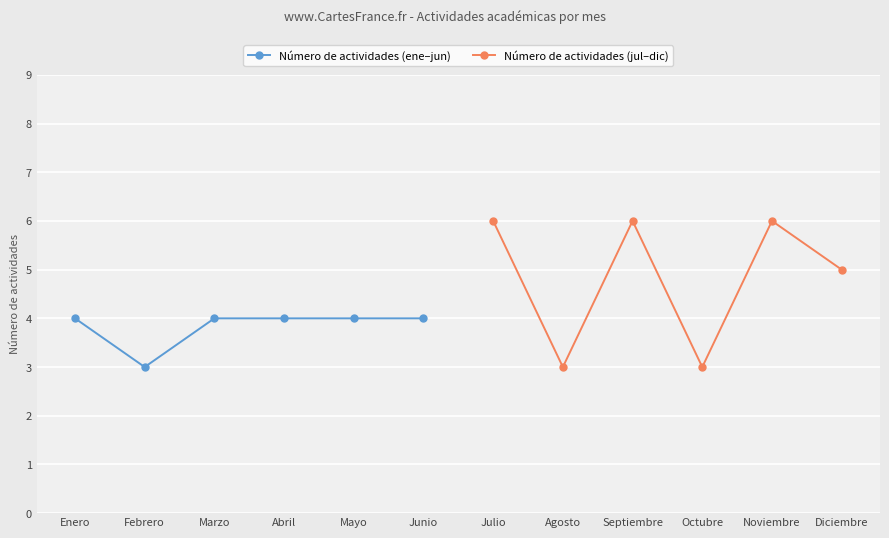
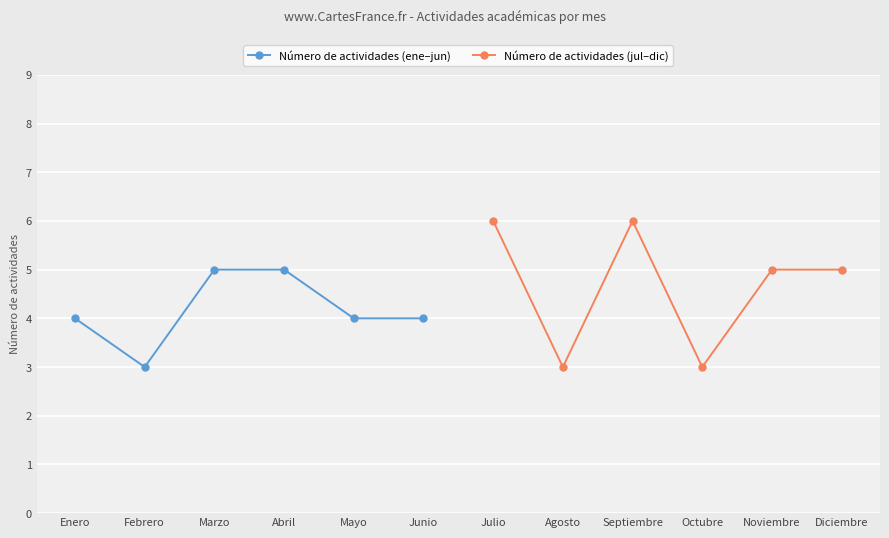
Número de actividades (ene–jun), Marzo: 4 -> 5
Número de actividades (ene–jun), Abril: 4 -> 5
Número de actividades (jul–dic), Noviembre: 6 -> 5
